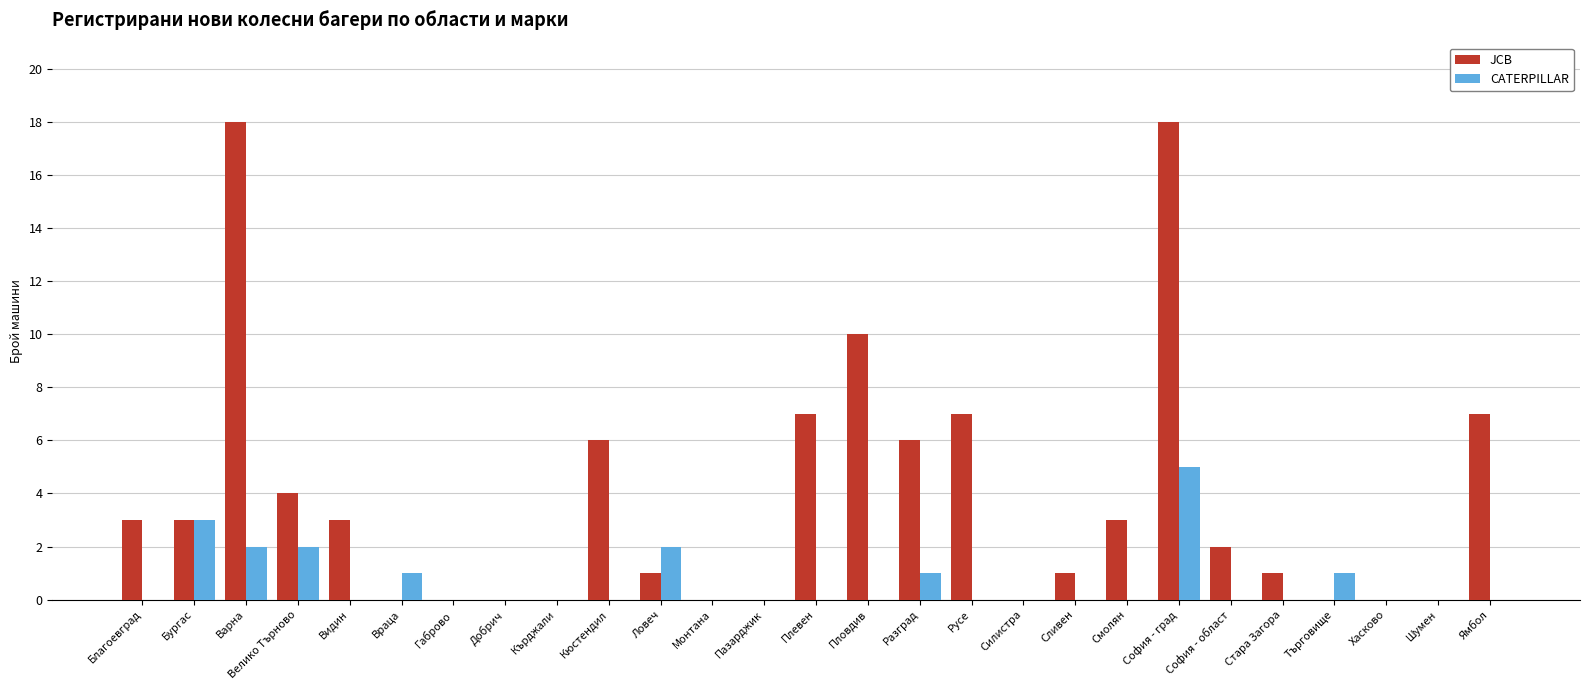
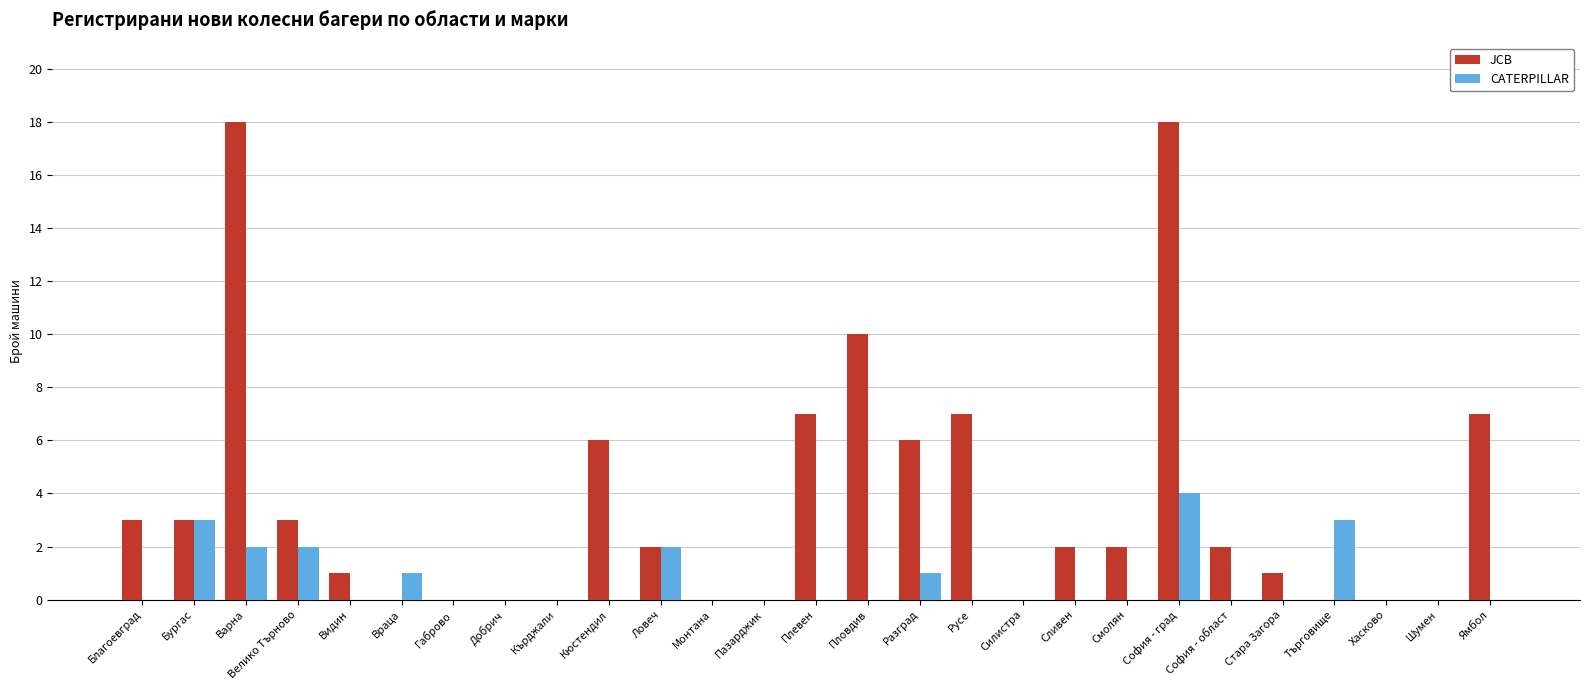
JCB, Велико Търново: 4 -> 3
JCB, Видин: 3 -> 1
JCB, Ловеч: 1 -> 2
JCB, Сливен: 1 -> 2
JCB, Смолян: 3 -> 2
CATERPILLAR, София - град: 5 -> 4
CATERPILLAR, Търговище: 1 -> 3
